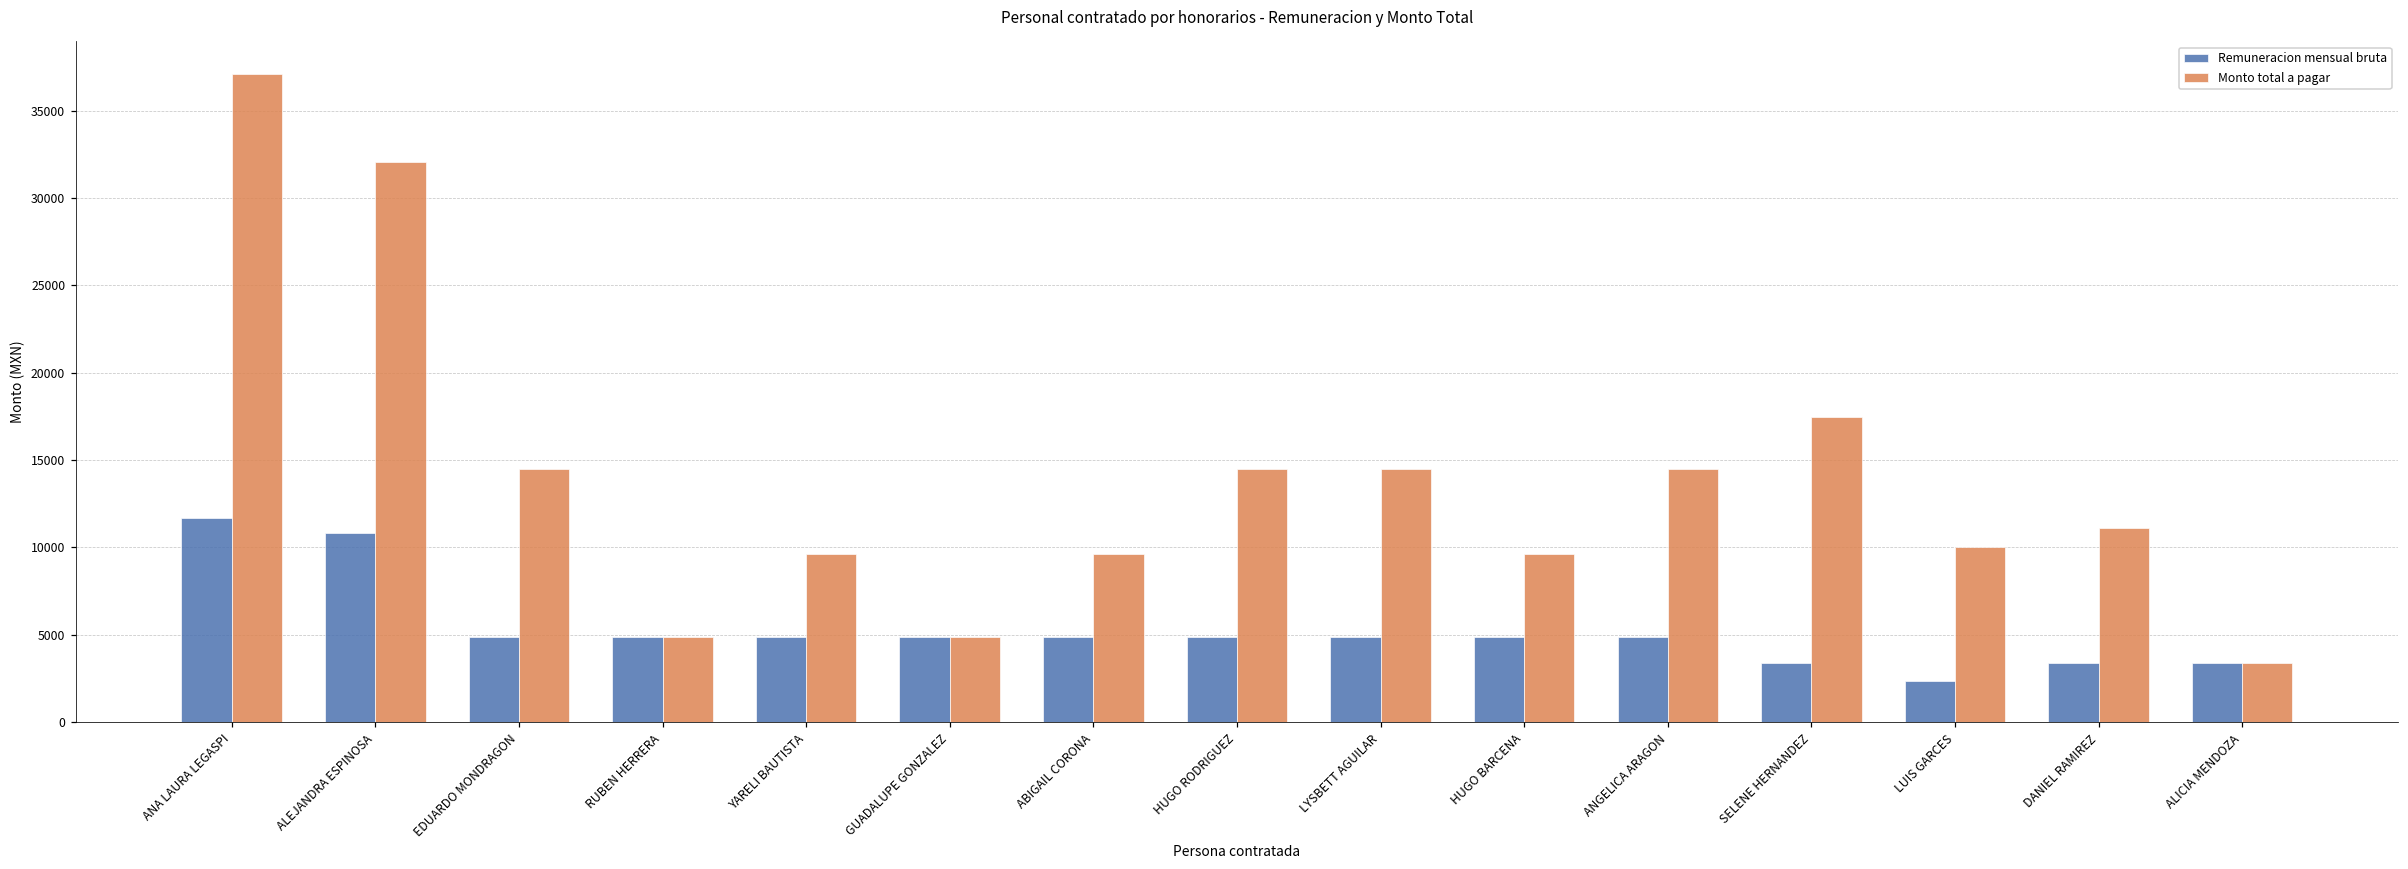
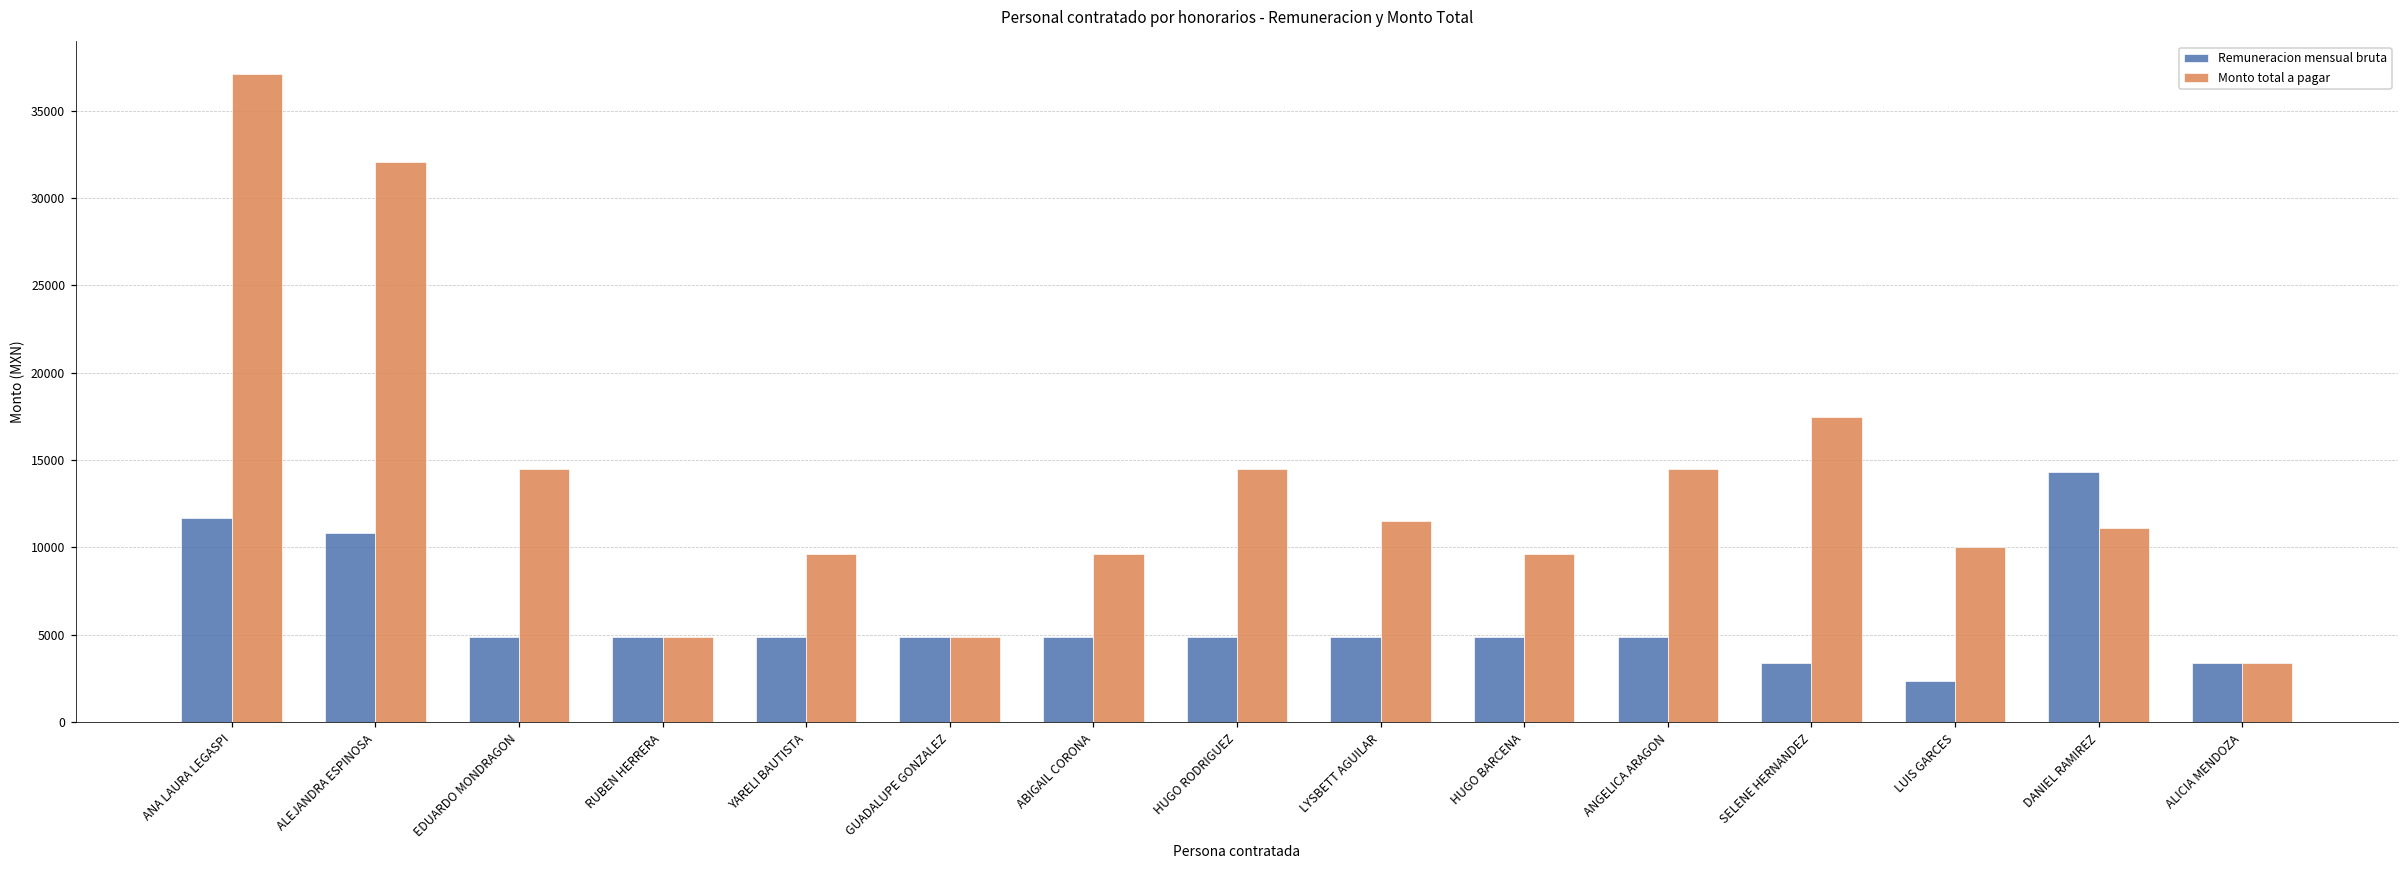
Monto total a pagar, LYSBETT AGUILAR: 14500 -> 11500
Remuneracion mensual bruta, DANIEL RAMIREZ: 3400 -> 14300
